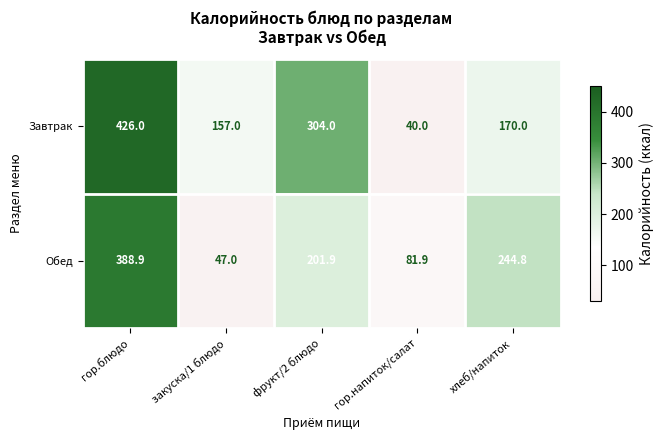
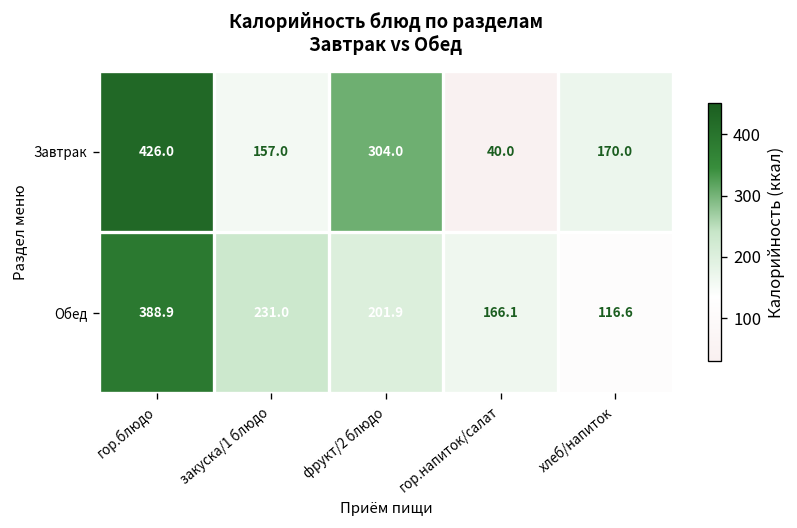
Обед, закуска/1 блюдо: 47.0 -> 231.0
Обед, гор.напиток/салат: 81.9 -> 166.1
Обед, хлеб/напиток: 244.8 -> 116.6
